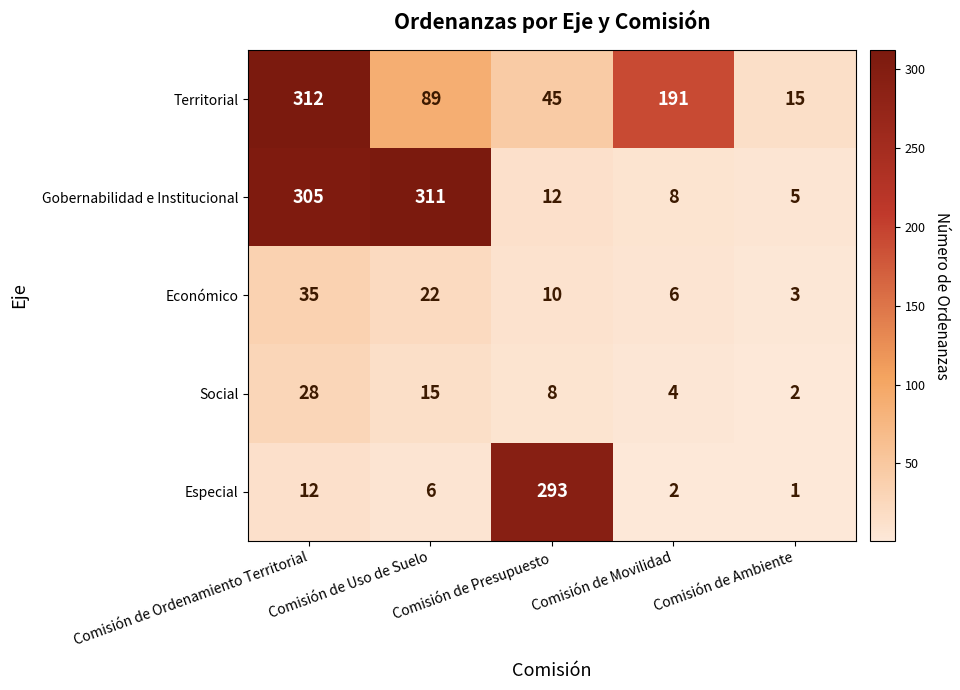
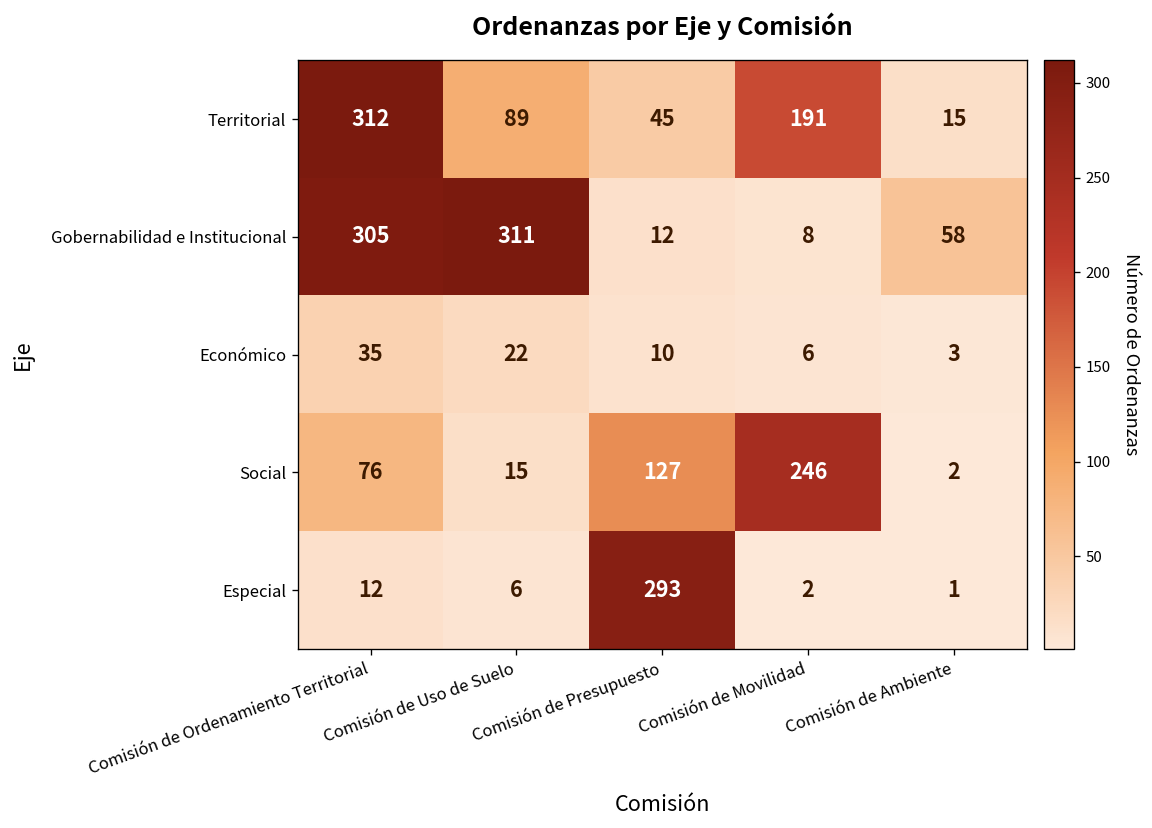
Gobernabilidad e Institucional, Comisión de Ambiente: 5 -> 58
Social, Comisión de Ordenamiento Territorial: 28 -> 76
Social, Comisión de Presupuesto: 8 -> 127
Social, Comisión de Movilidad: 4 -> 246
